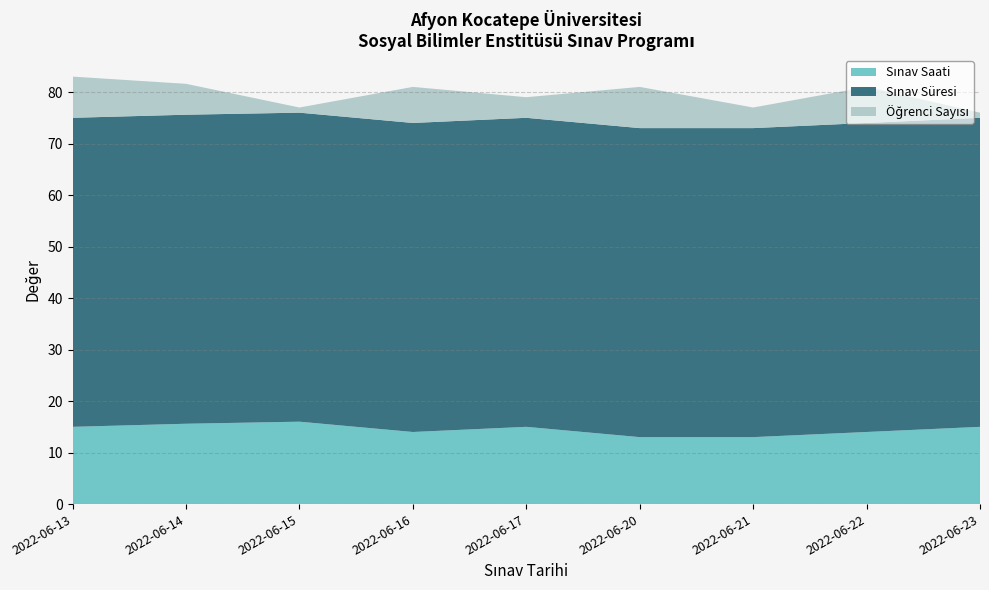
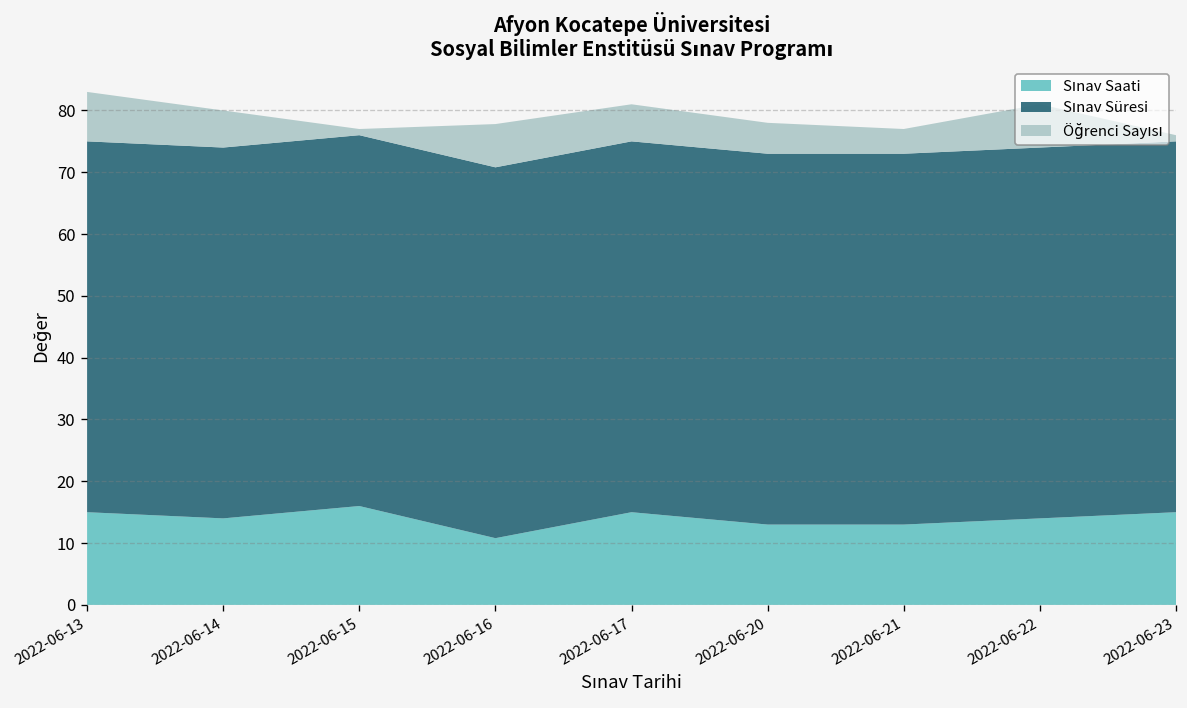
Sınav Saati, 2022-06-14: 16 -> 14
Sınav Saati, 2022-06-16: 14 -> 11
Öğrenci Sayısı, 2022-06-17: 4 -> 6
Öğrenci Sayısı, 2022-06-20: 8 -> 5
